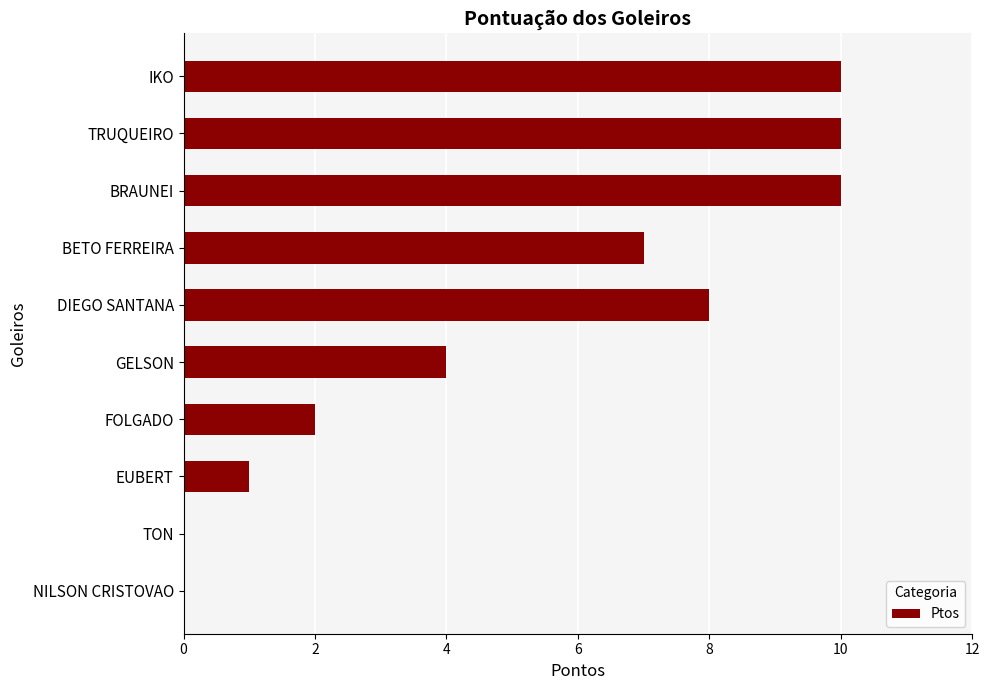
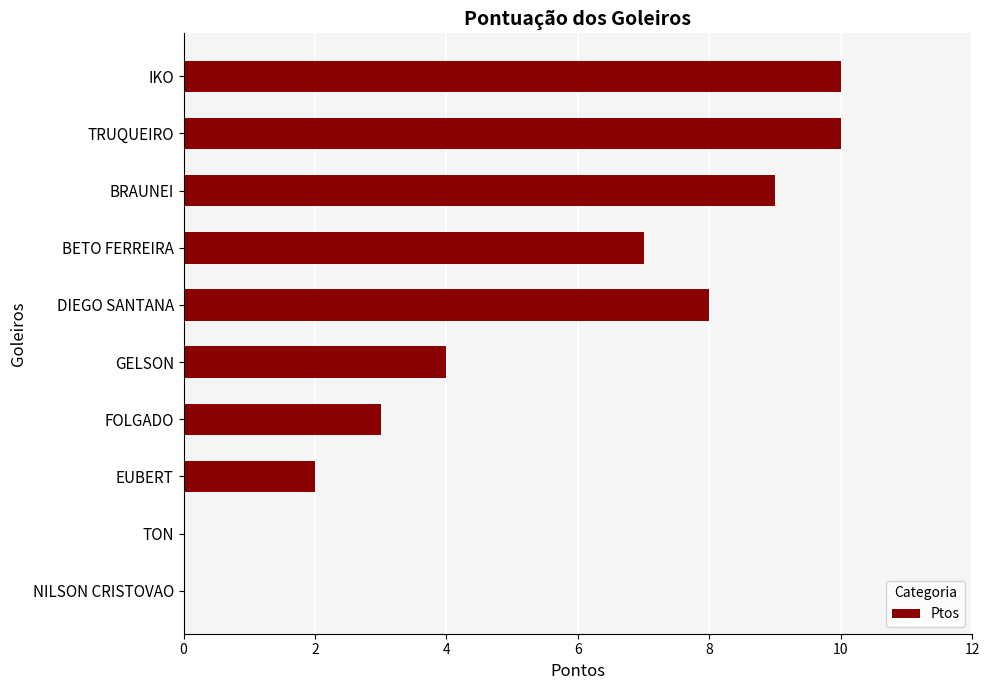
BRAUNEI: 10 -> 9
FOLGADO: 2 -> 3
EUBERT: 1 -> 2
